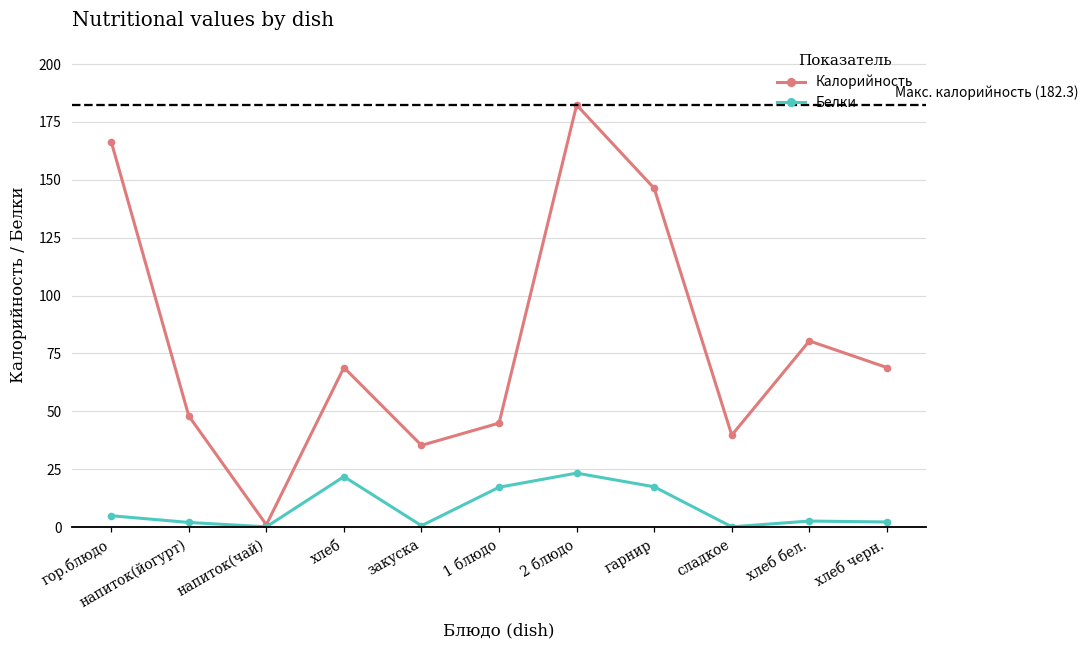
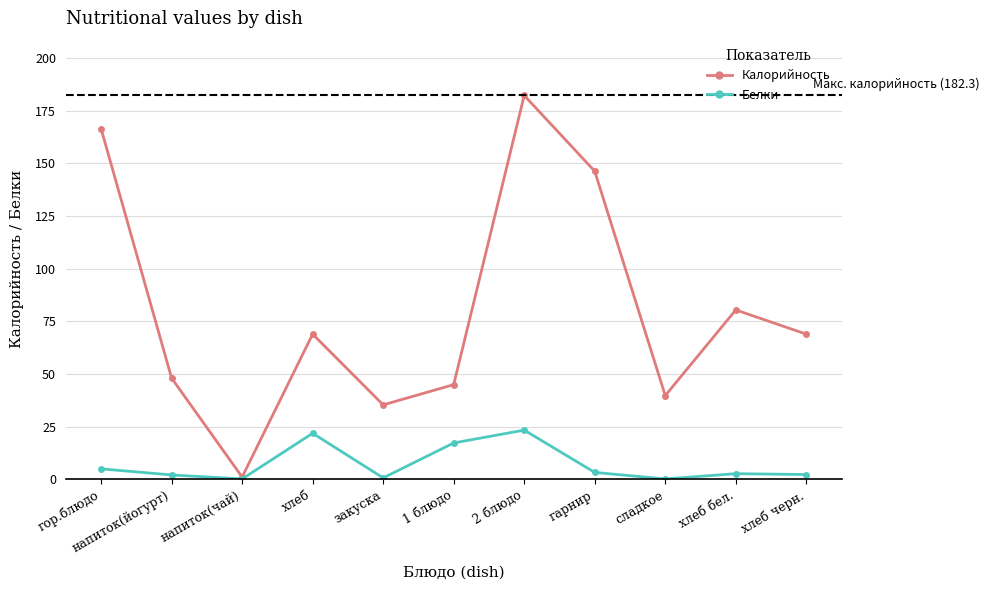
Белки, гарнир: 17 -> 3
